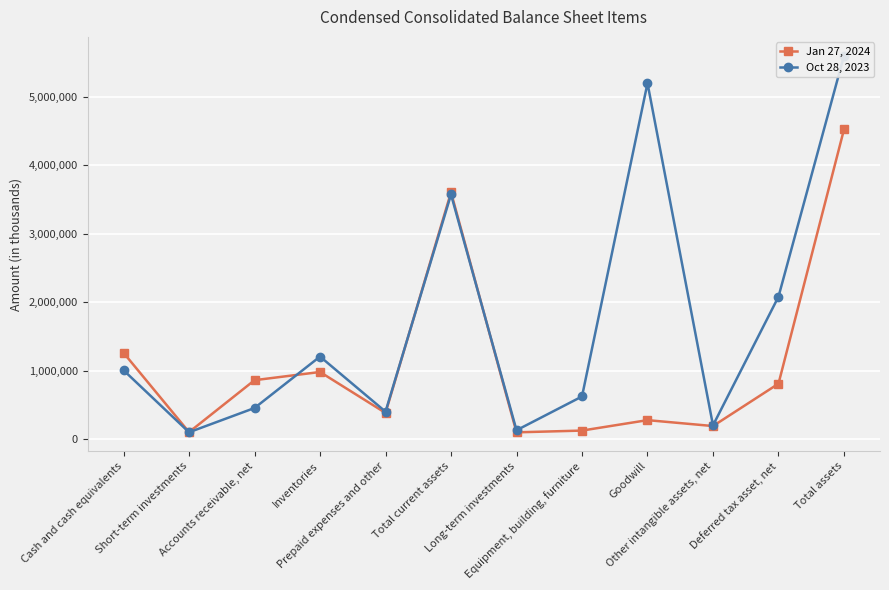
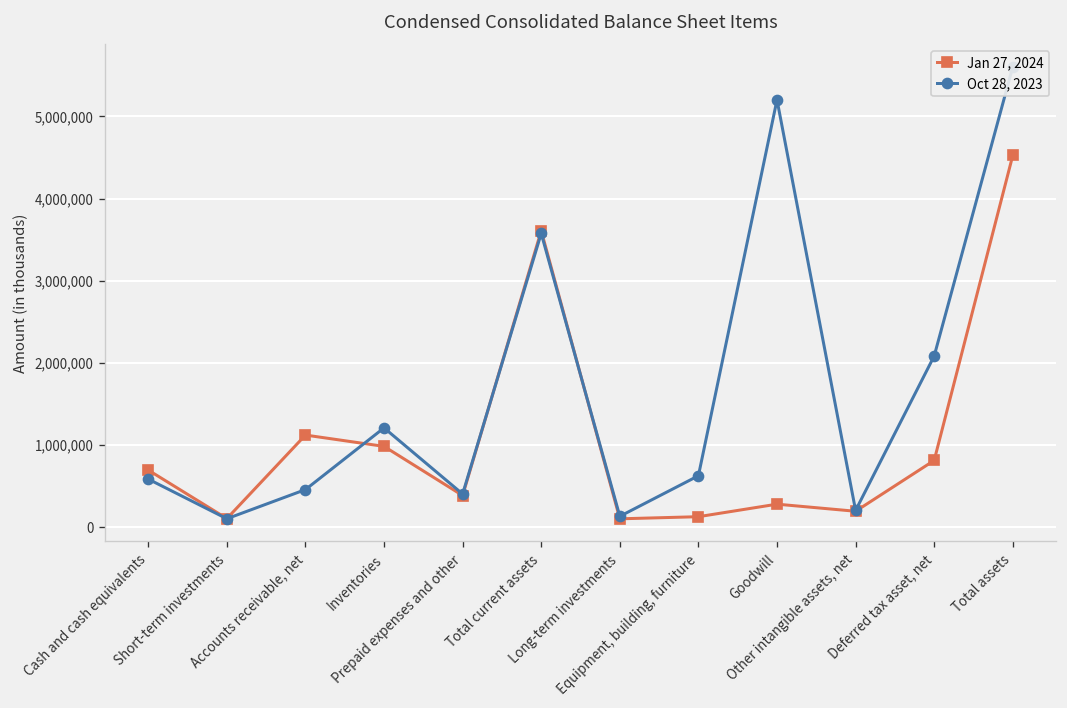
Jan 27, 2024, Cash and cash equivalents: 1,300,000 -> 700,000
Oct 28, 2023, Cash and cash equivalents: 1,000,000 -> 600,000
Jan 27, 2024, Accounts receivable, net: 900,000 -> 1,100,000
